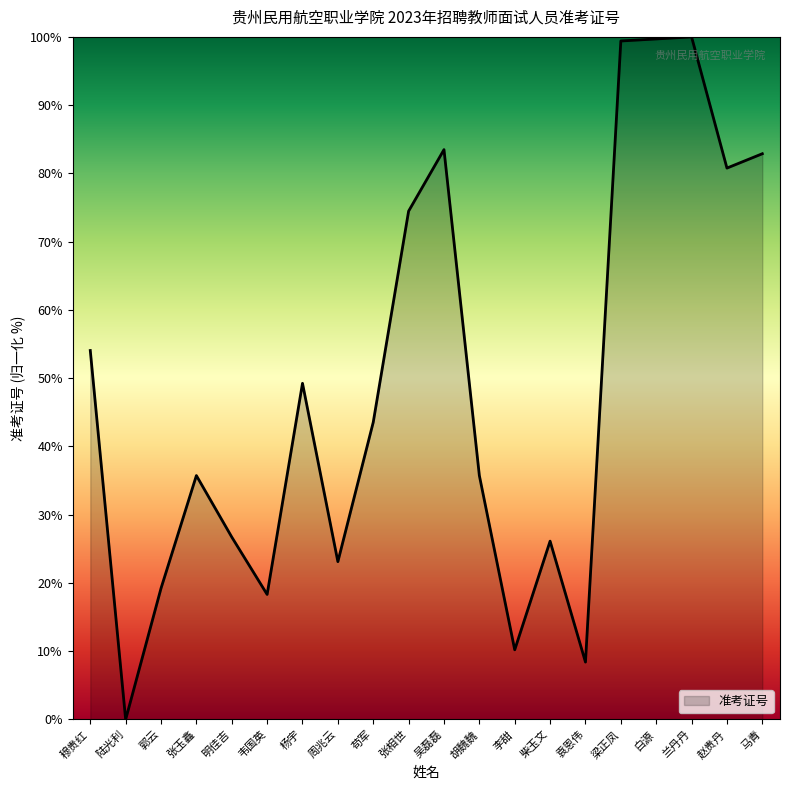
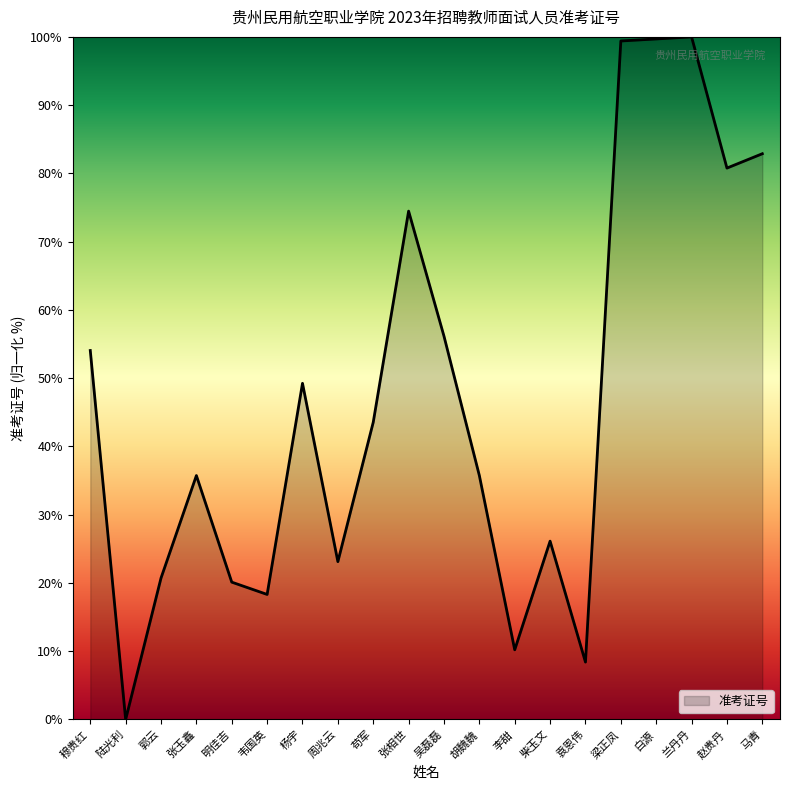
郭云: 19% -> 21%
明佳吉: 27% -> 20%
吴磊磊: 83% -> 56%
